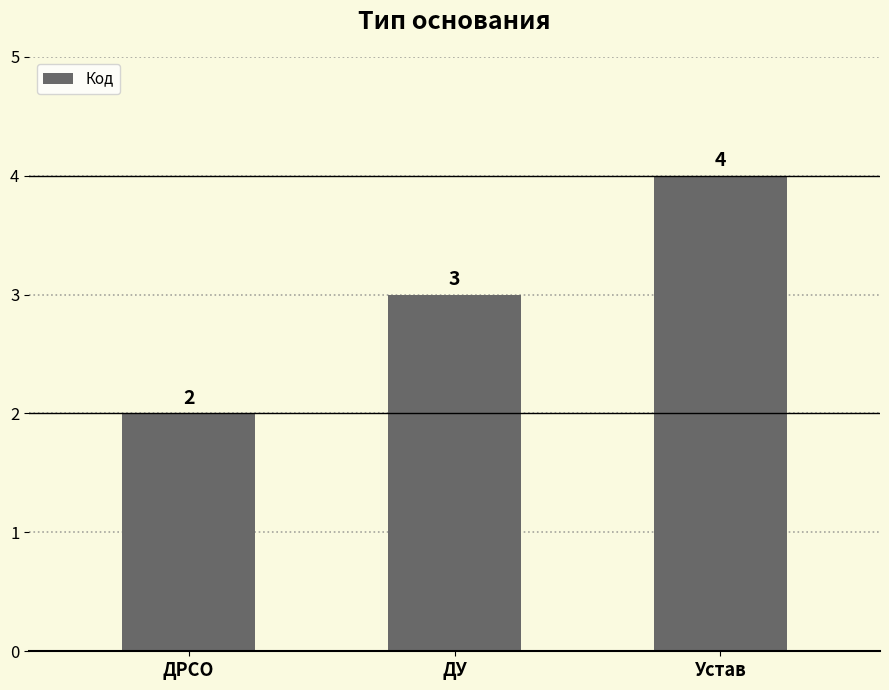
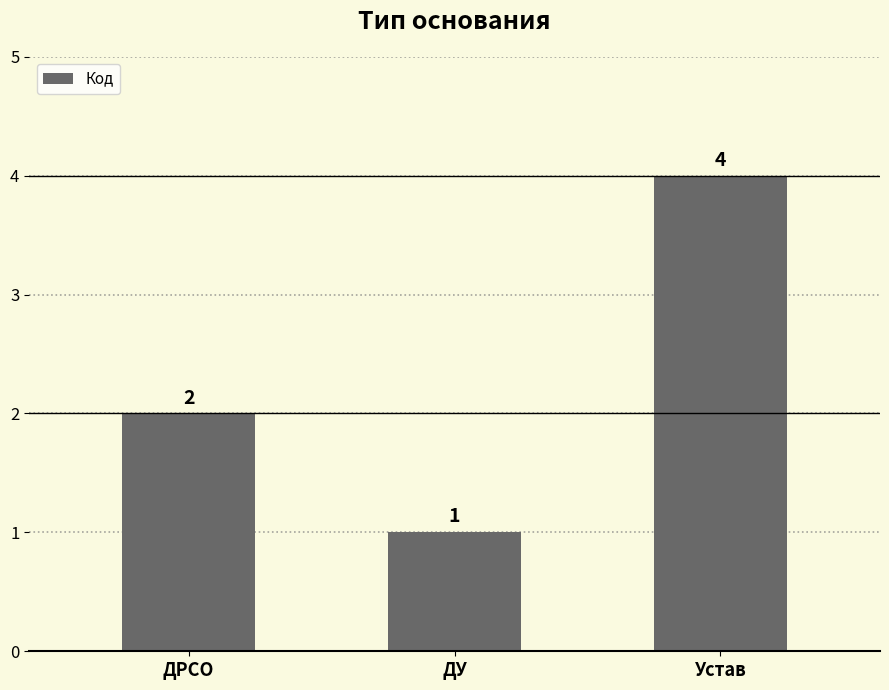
ДУ: 3 -> 1
